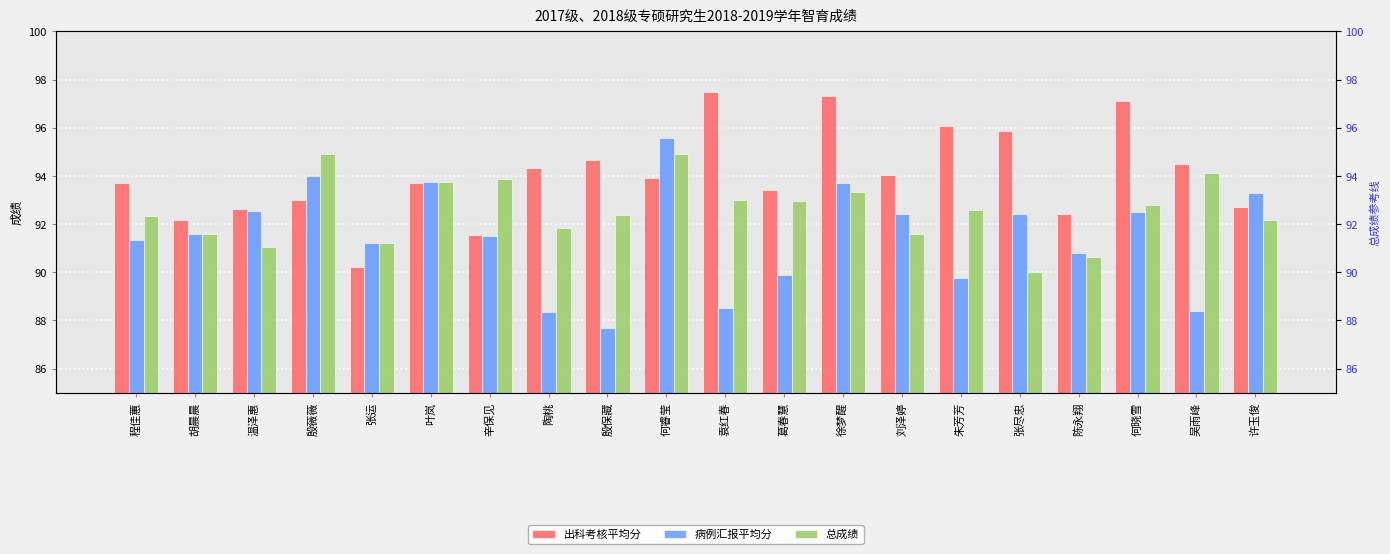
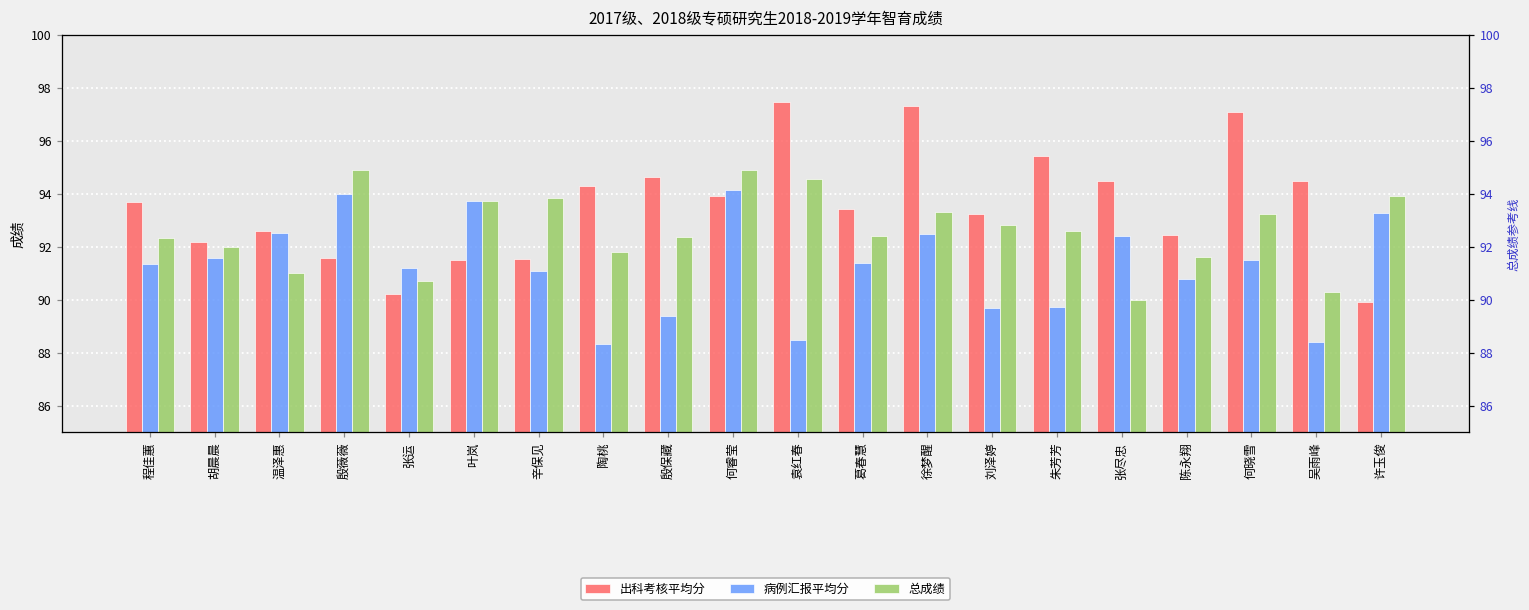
总成绩, 胡晨晨: 91.6 -> 92.0
出科考核平均分, 殷薇薇: 93.0 -> 91.6
总成绩, 张运: 91.2 -> 90.7
出科考核平均分, 叶岚: 93.7 -> 91.5
病例汇报平均分, 辛保见: 91.5 -> 91.1
病例汇报平均分, 殷保藏: 87.7 -> 89.4
病例汇报平均分, 何睿莹: 95.6 -> 94.2
总成绩, 袁红春: 93.0 -> 94.6
病例汇报平均分, 葛春慧: 89.9 -> 91.4
总成绩, 葛春慧: 93.0 -> 92.4
病例汇报平均分, 徐梦醒: 93.7 -> 92.5
出科考核平均分, 刘泽婷: 94.0 -> 93.3
病例汇报平均分, 刘泽婷: 92.4 -> 89.7
总成绩, 刘泽婷: 91.6 -> 92.8
出科考核平均分, 朱芳芳: 96.1 -> 95.4
出科考核平均分, 张尽忠: 95.9 -> 94.5
总成绩, 陈永翔: 90.6 -> 91.6
病例汇报平均分, 何晓雪: 92.5 -> 91.5
总成绩, 何晓雪: 92.8 -> 93.2
总成绩, 吴雨峰: 94.1 -> 90.3
出科考核平均分, 许玉俊: 92.7 -> 89.9
总成绩, 许玉俊: 92.2 -> 93.9
